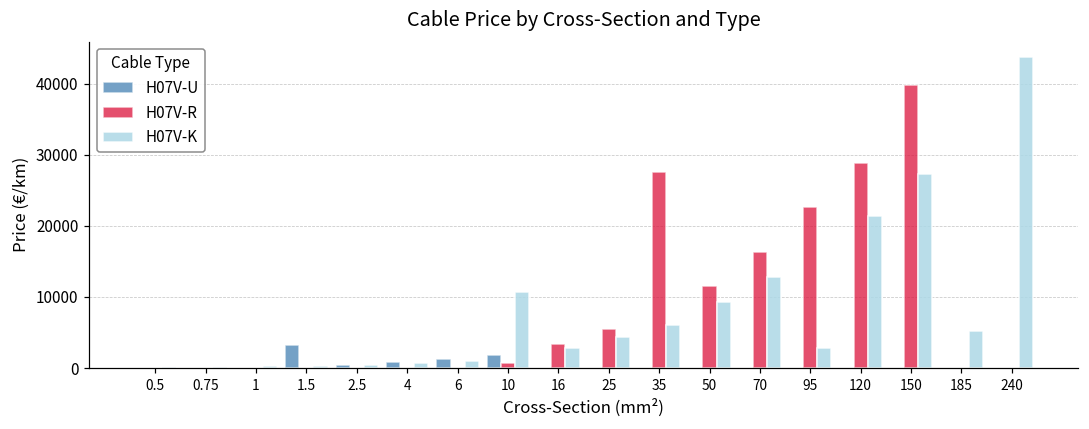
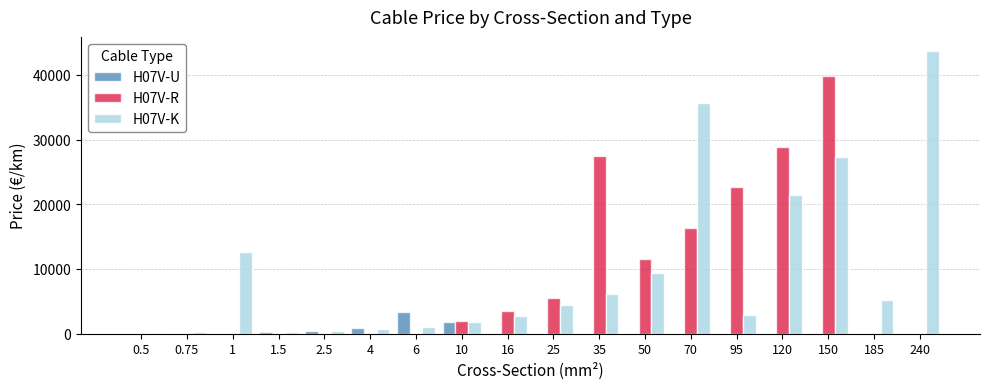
H07V-K, 1: 0 -> 13000
H07V-U, 1.5: 3000 -> 0
H07V-U, 6: 1000 -> 3000
H07V-R, 10: 1000 -> 2000
H07V-K, 10: 11000 -> 2000
H07V-K, 70: 13000 -> 36000
